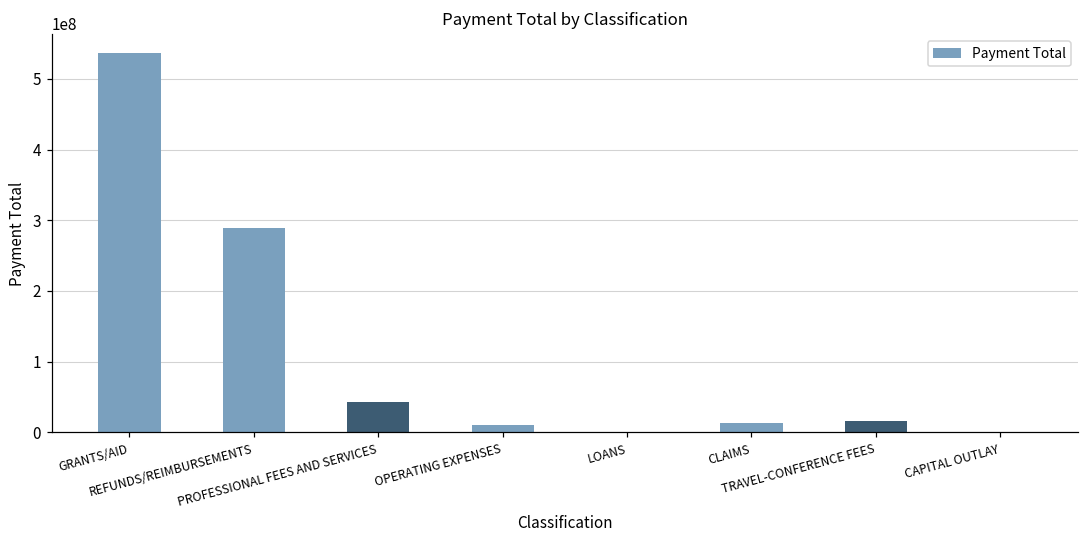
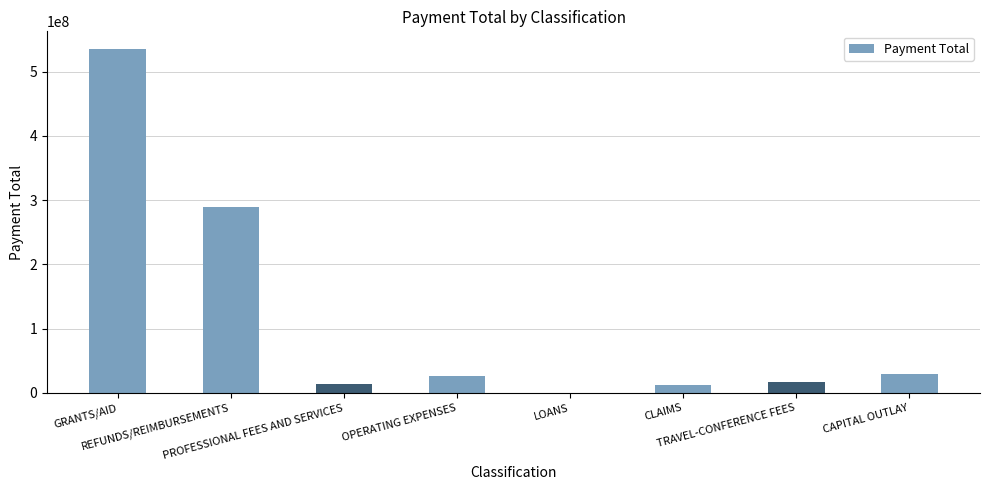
PROFESSIONAL FEES AND SERVICES: 40000000 -> 10000000
OPERATING EXPENSES: 10000000 -> 30000000
CAPITAL OUTLAY: 0 -> 30000000
